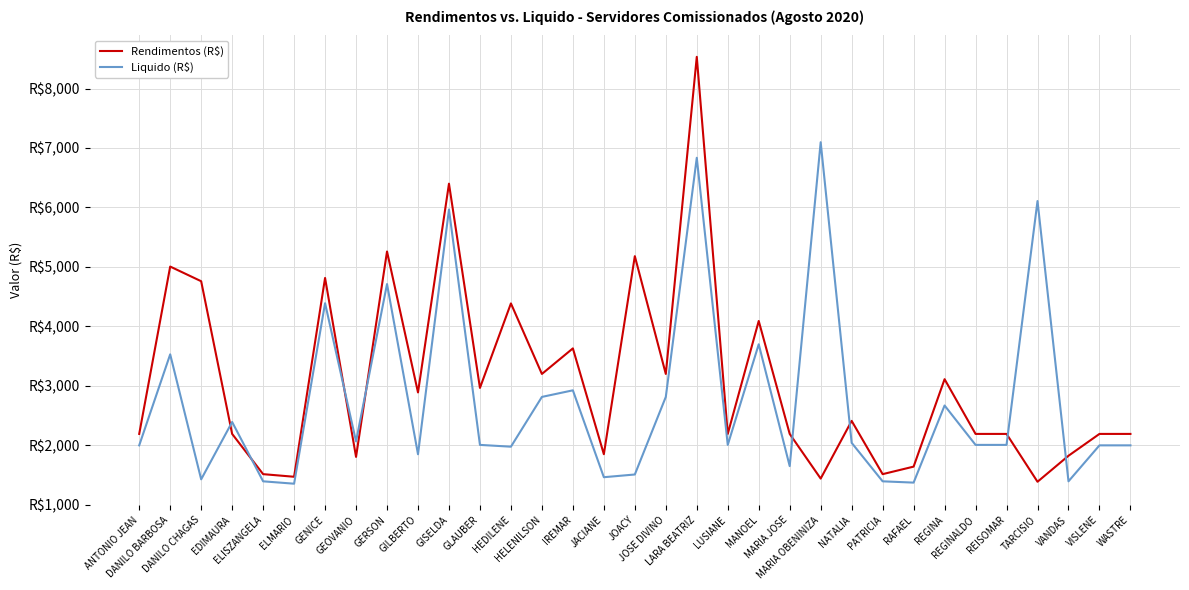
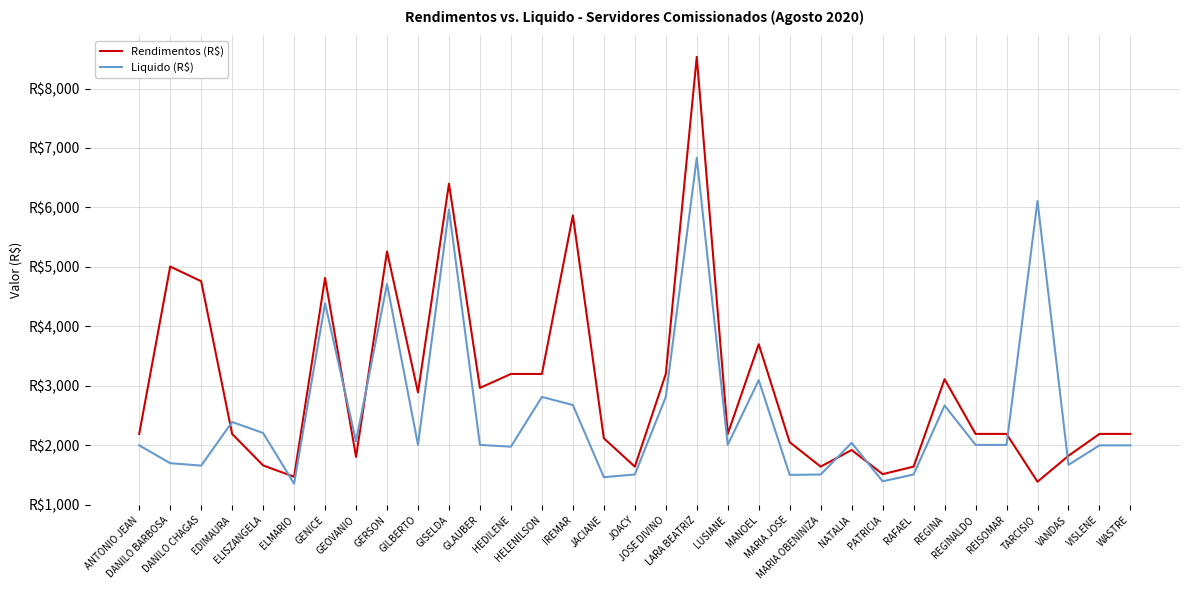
Liquido (R$), DANILO BARBOSA: R$3,500 -> R$1,700
Liquido (R$), DANILO CHAGAS: R$1,400 -> R$1,700
Rendimentos (R$), ELISZANGELA: R$1,500 -> R$1,700
Liquido (R$), ELISZANGELA: R$1,400 -> R$2,200
Liquido (R$), GILBERTO: R$1,800 -> R$2,000
Rendimentos (R$), HEDILENE: R$4,400 -> R$3,200
Rendimentos (R$), IREMAR: R$3,600 -> R$5,900
Liquido (R$), IREMAR: R$2,900 -> R$2,700
Rendimentos (R$), JACIANE: R$1,900 -> R$2,100
Rendimentos (R$), JOACY: R$5,200 -> R$1,600
Rendimentos (R$), MANOEL: R$4,100 -> R$3,700
Liquido (R$), MANOEL: R$3,700 -> R$3,100
Rendimentos (R$), MARIA JOSE: R$2,200 -> R$2,100
Liquido (R$), MARIA JOSE: R$1,600 -> R$1,500
Rendimentos (R$), MARIA OBENINIZA: R$1,400 -> R$1,600
Liquido (R$), MARIA OBENINIZA: R$7,100 -> R$1,500
Rendimentos (R$), NATALIA: R$2,400 -> R$1,900
Liquido (R$), RAFAEL: R$1,400 -> R$1,500
Liquido (R$), VANDAS: R$1,400 -> R$1,700
